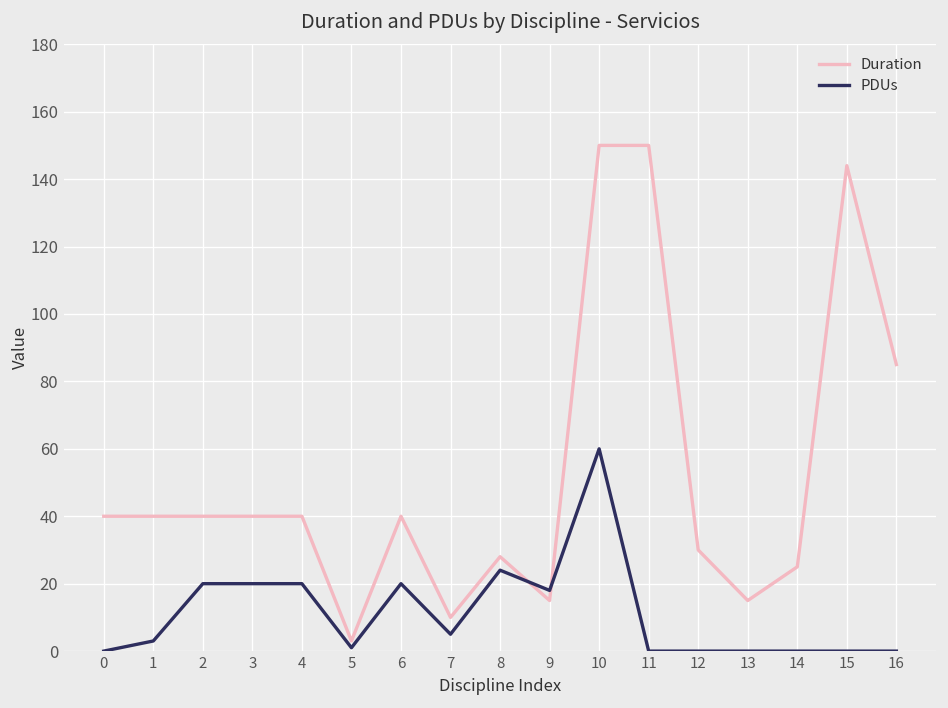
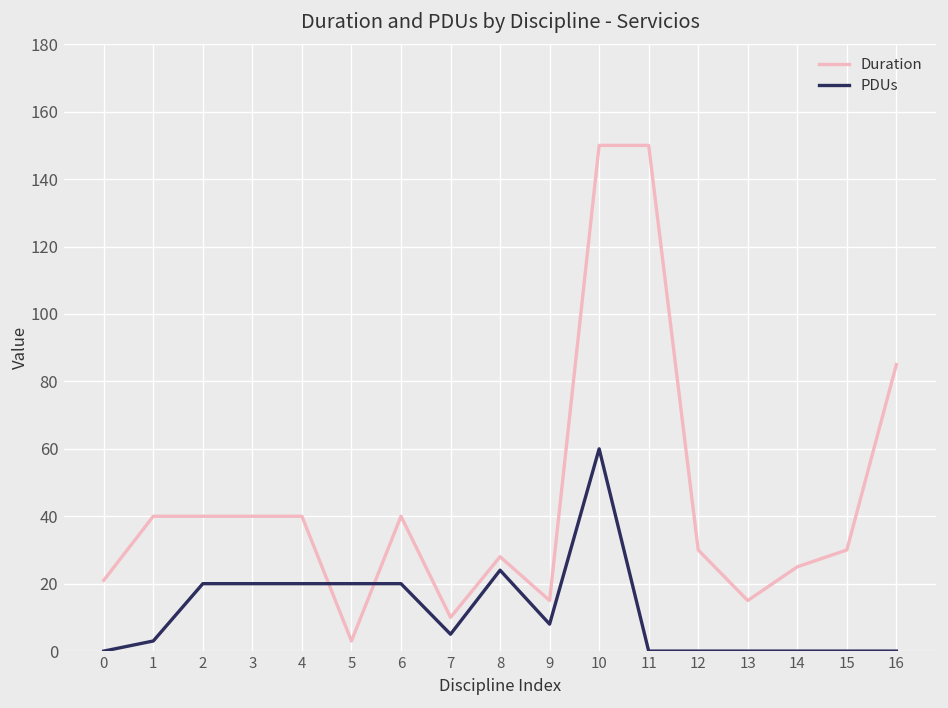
Duration, 0: 40 -> 21
PDUs, 5: 1 -> 20
PDUs, 9: 18 -> 8
Duration, 15: 144 -> 30
